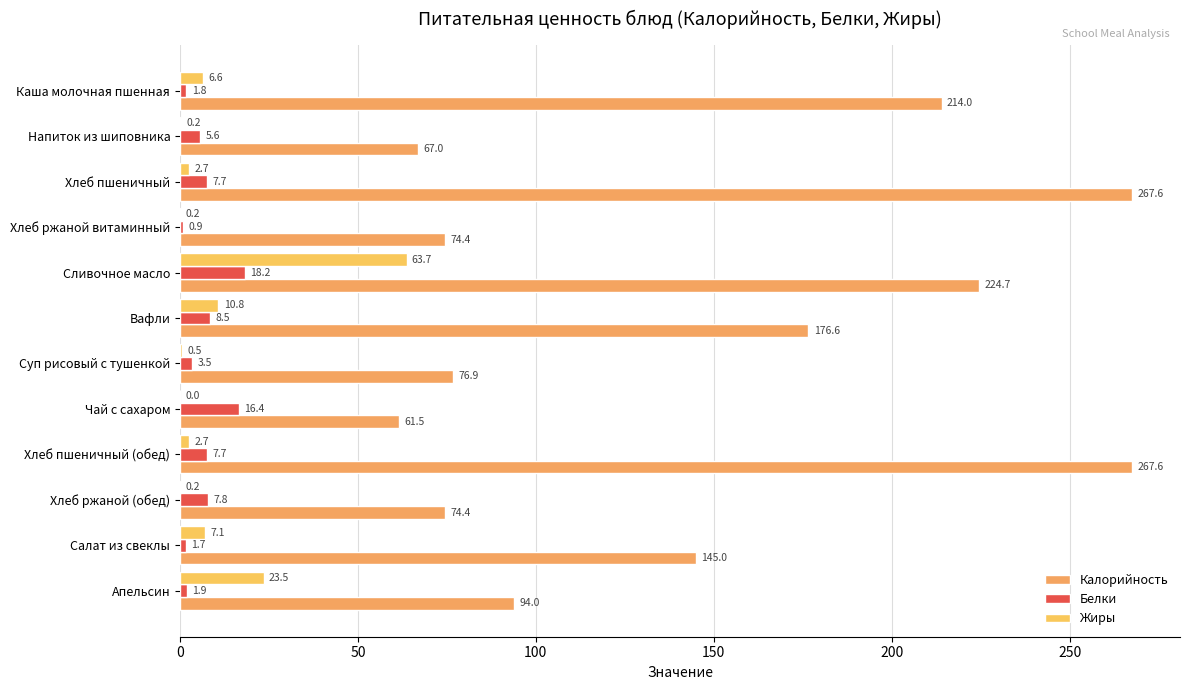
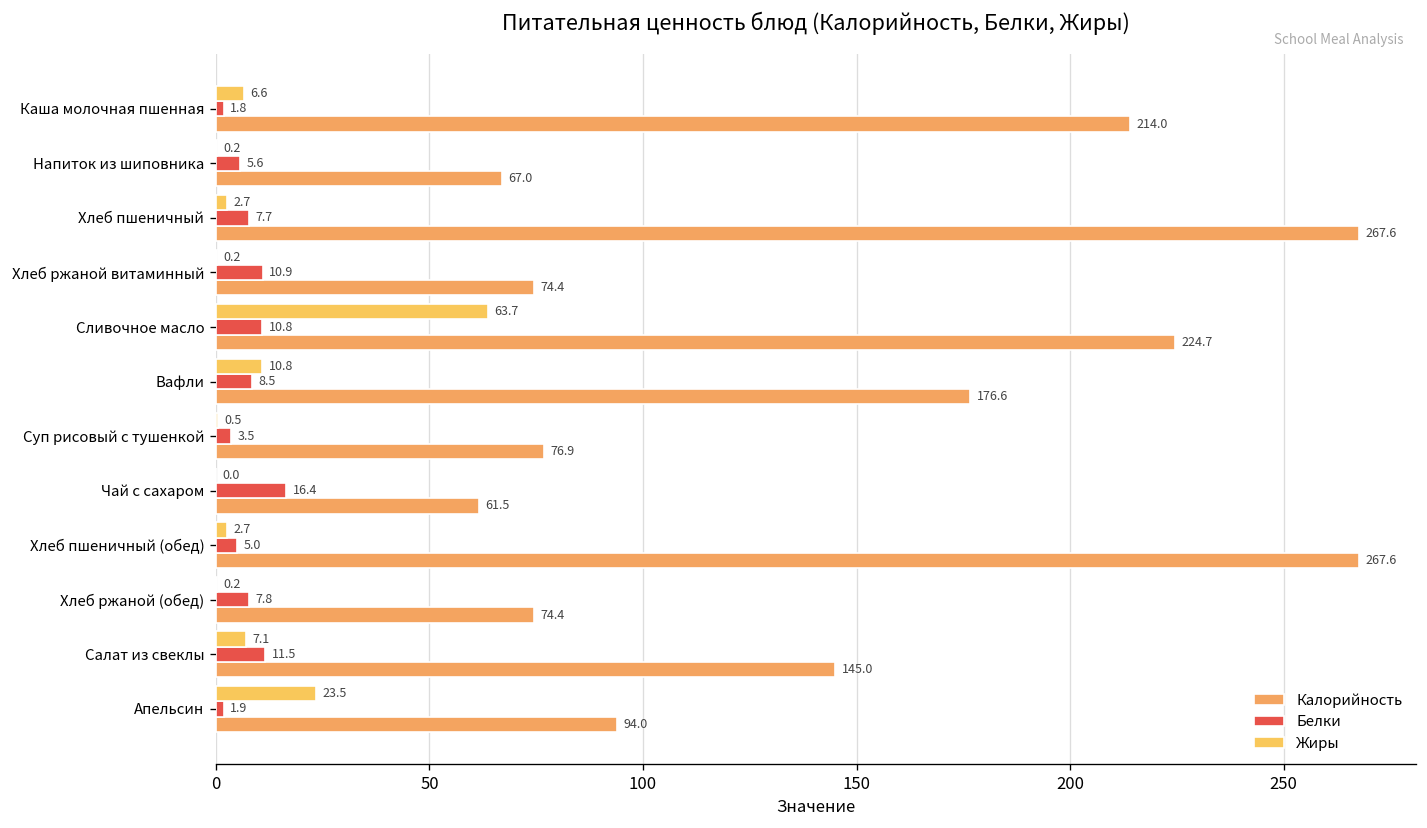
Белки, Хлеб ржаной витаминный: 0.9 -> 10.9
Белки, Сливочное масло: 18.2 -> 10.8
Белки, Хлеб пшеничный (обед): 7.7 -> 5.0
Белки, Салат из свеклы: 1.7 -> 11.5
